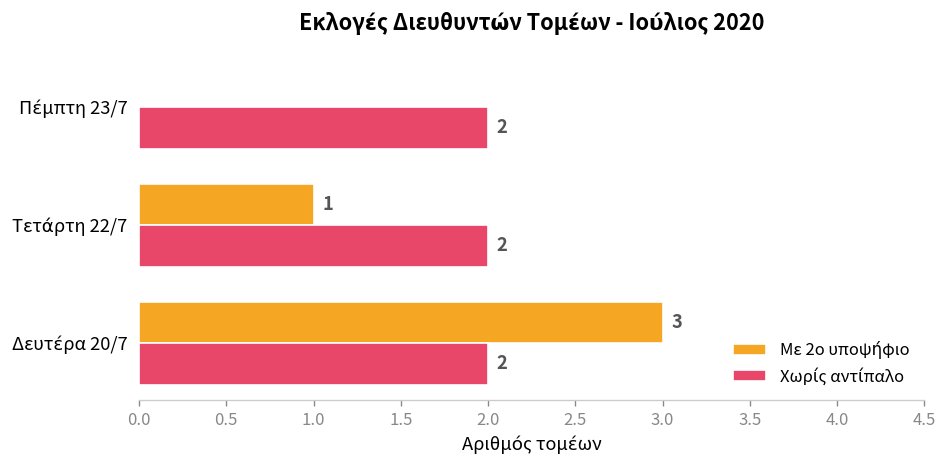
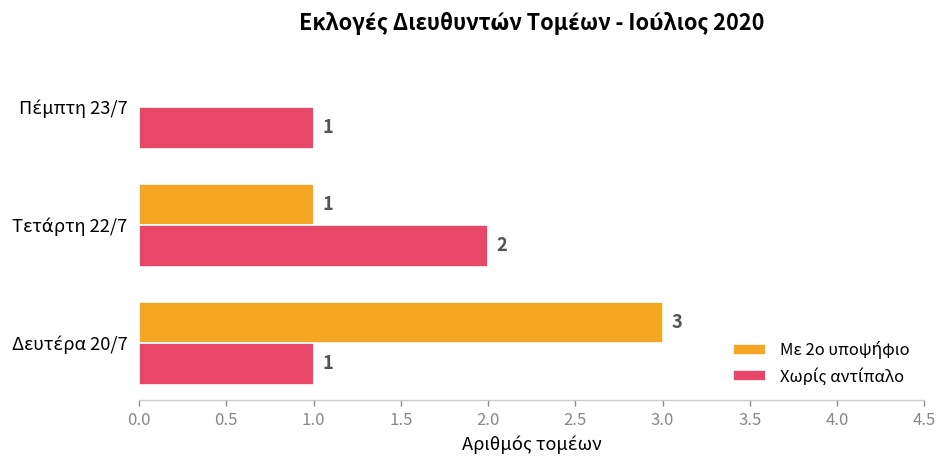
Χωρίς αντίπαλο, Πέμπτη 23/7: 2 -> 1
Χωρίς αντίπαλο, Δευτέρα 20/7: 2 -> 1
